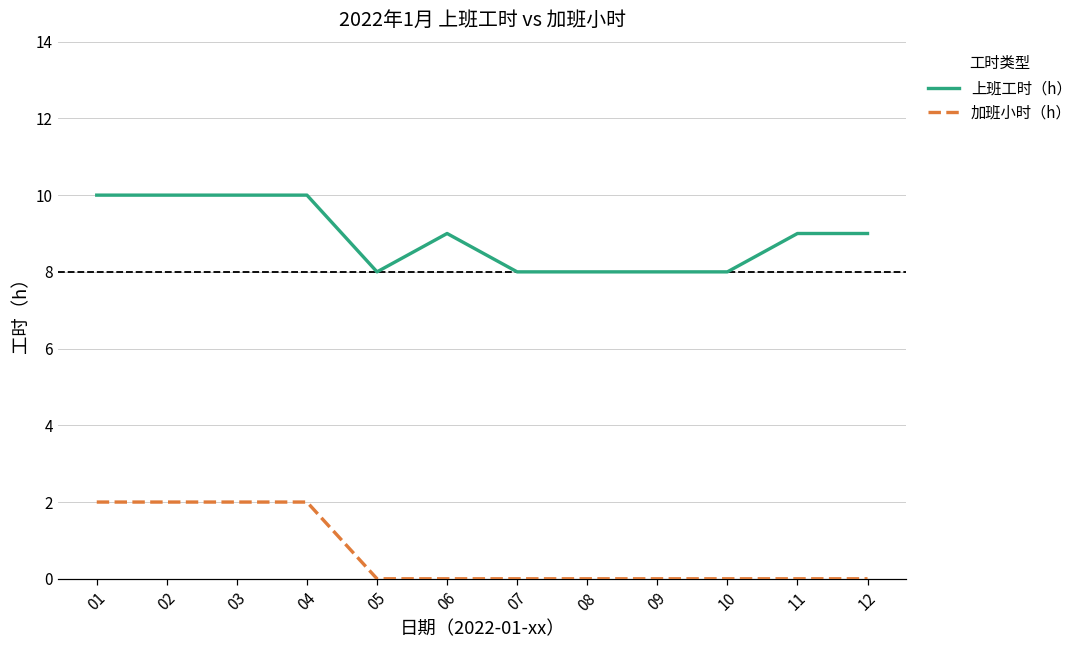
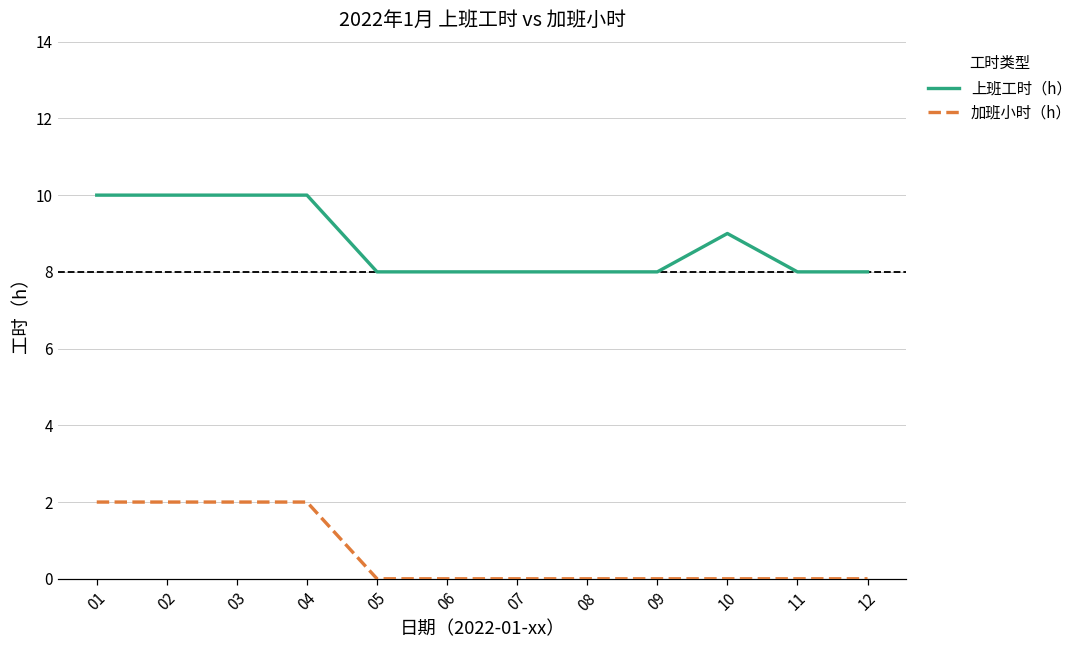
上班工时（h）, 06: 9 -> 8
上班工时（h）, 10: 8 -> 9
上班工时（h）, 11: 9 -> 8
上班工时（h）, 12: 9 -> 8
